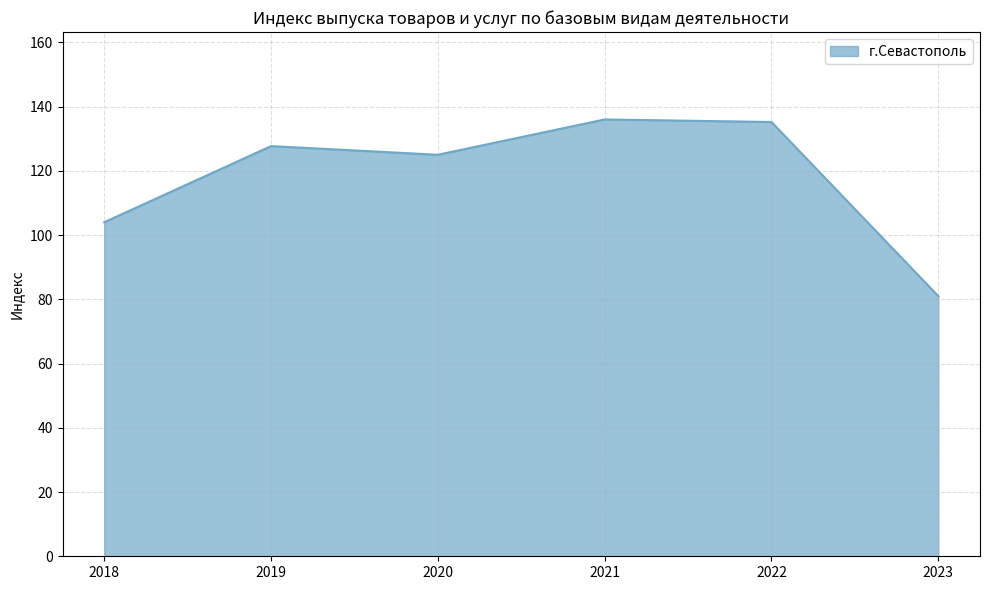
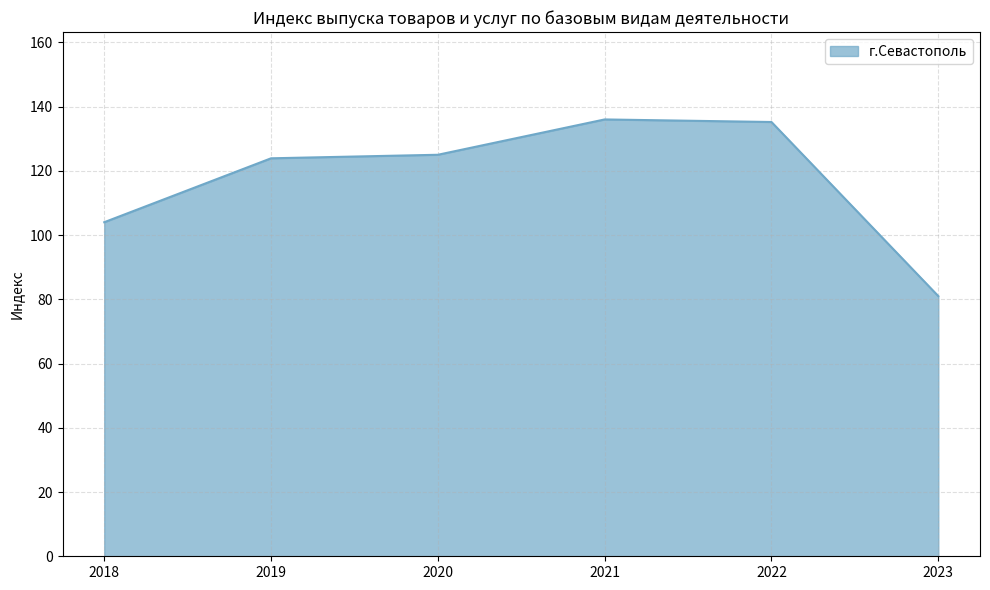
2019: 128 -> 124
